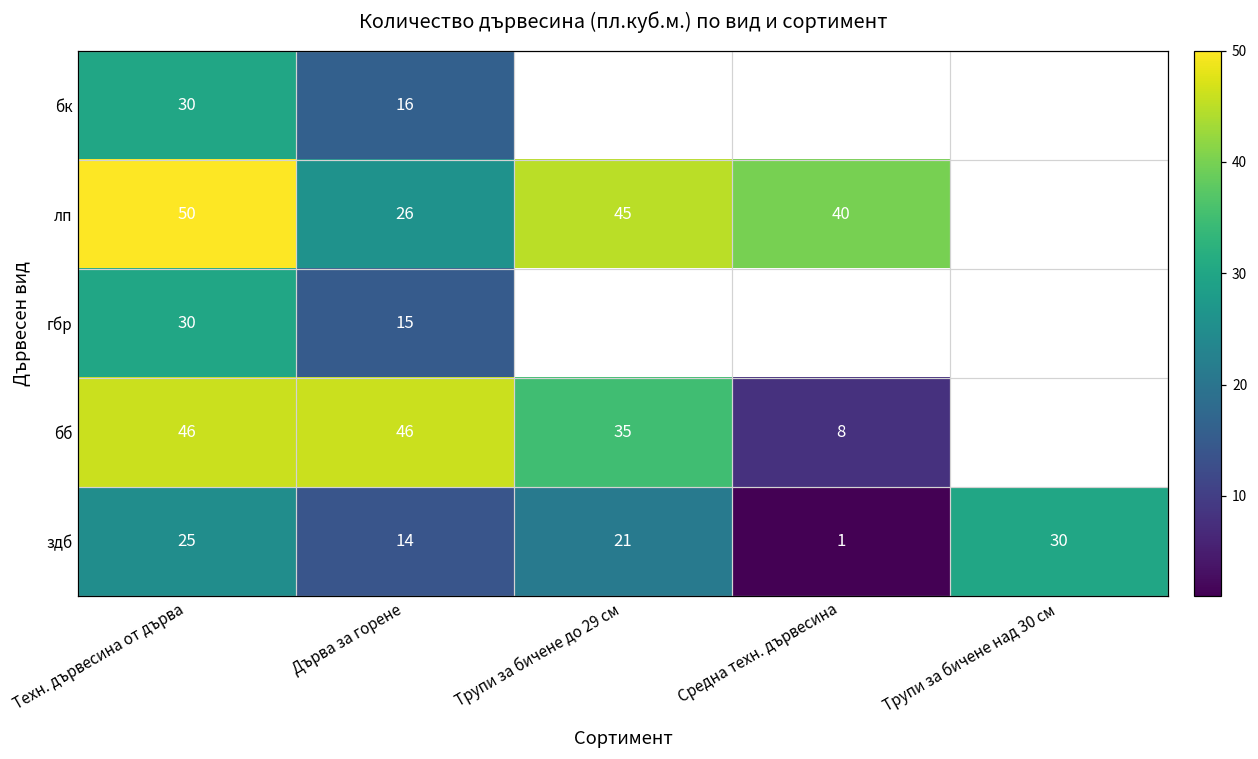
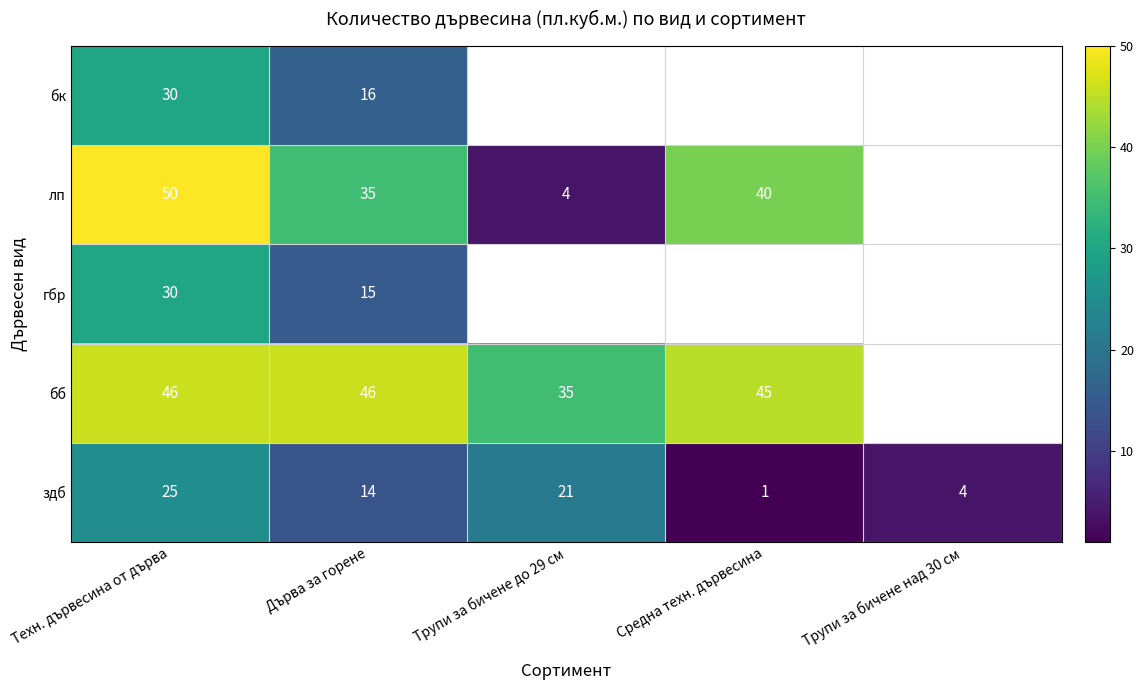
лп, Дърва за горене: 26 -> 35
лп, Трупи за бичене до 29 см: 45 -> 4
бб, Средна техн. дървесина: 8 -> 45
здб, Трупи за бичене над 30 см: 30 -> 4
